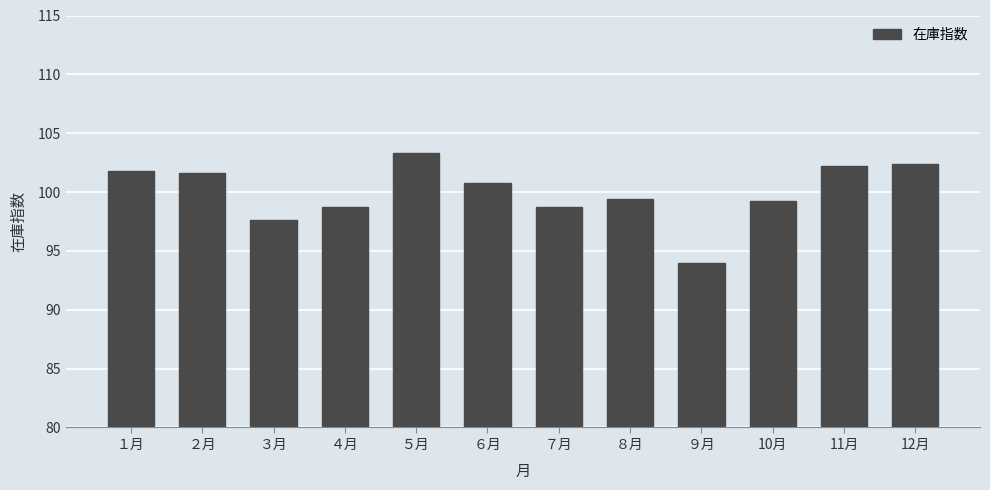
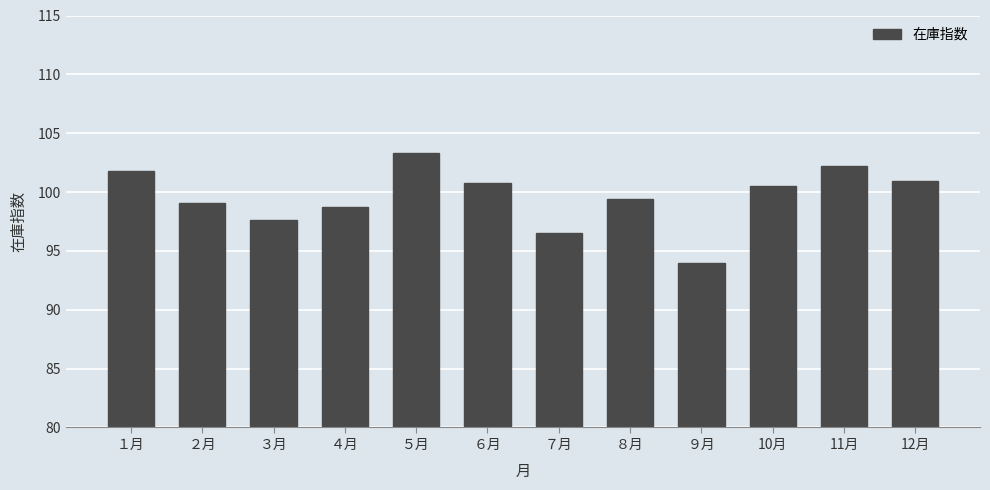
２月: 101.6 -> 99.1
７月: 98.7 -> 96.5
10月: 99.2 -> 100.5
12月: 102.4 -> 100.9
